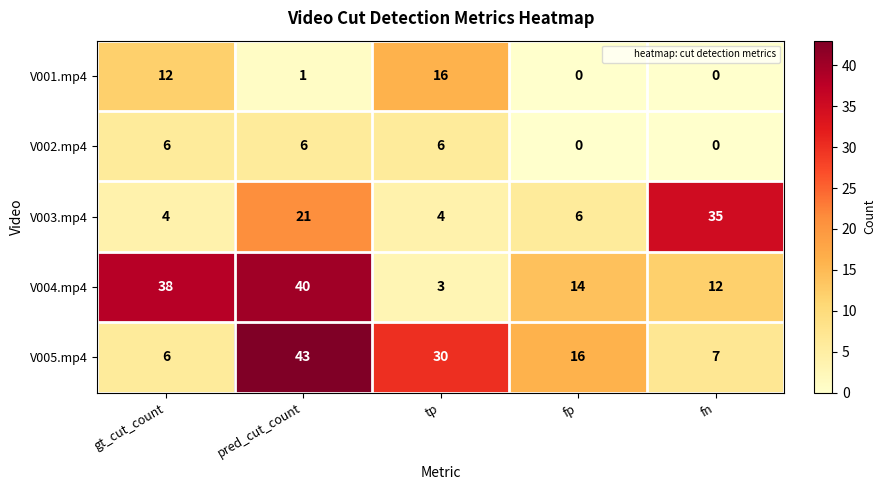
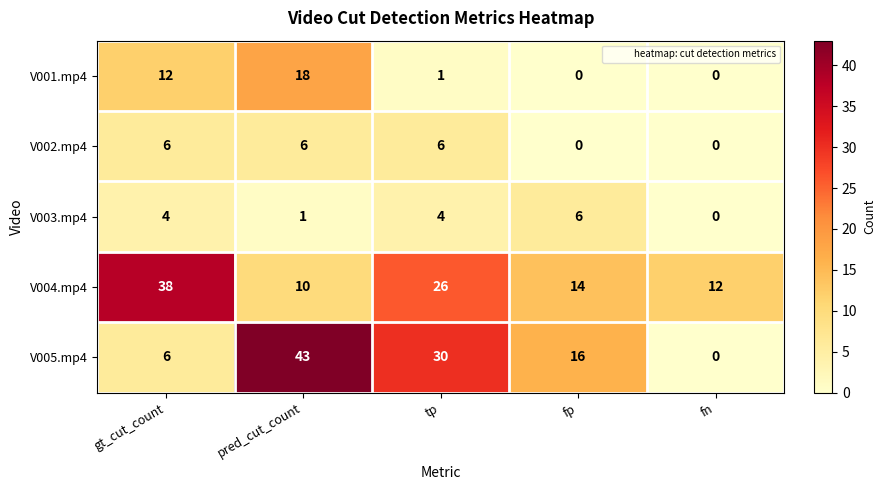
V001.mp4, pred_cut_count: 1 -> 18
V001.mp4, tp: 16 -> 1
V003.mp4, pred_cut_count: 21 -> 1
V003.mp4, fn: 35 -> 0
V004.mp4, pred_cut_count: 40 -> 10
V004.mp4, tp: 3 -> 26
V005.mp4, fn: 7 -> 0
